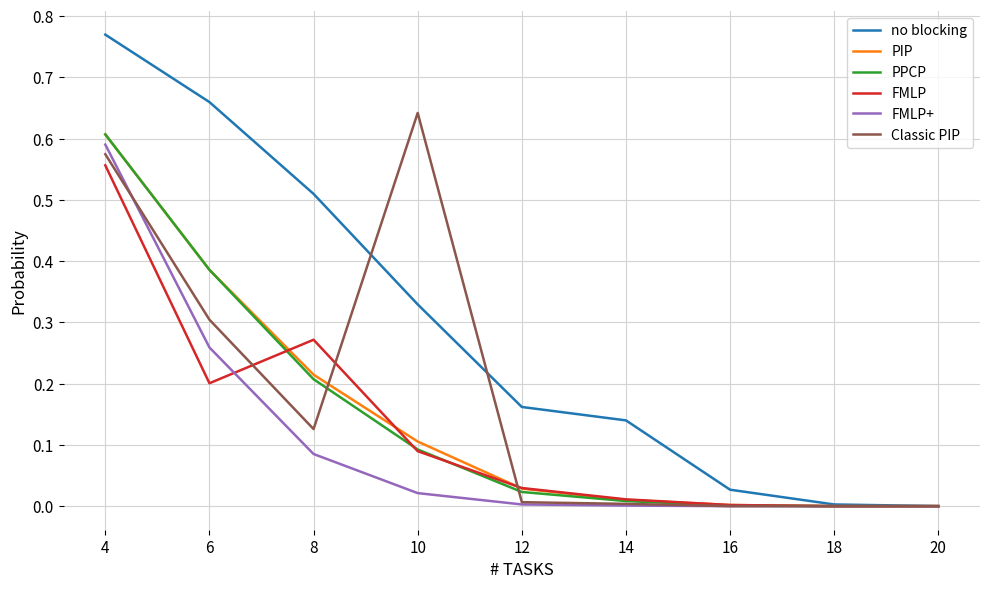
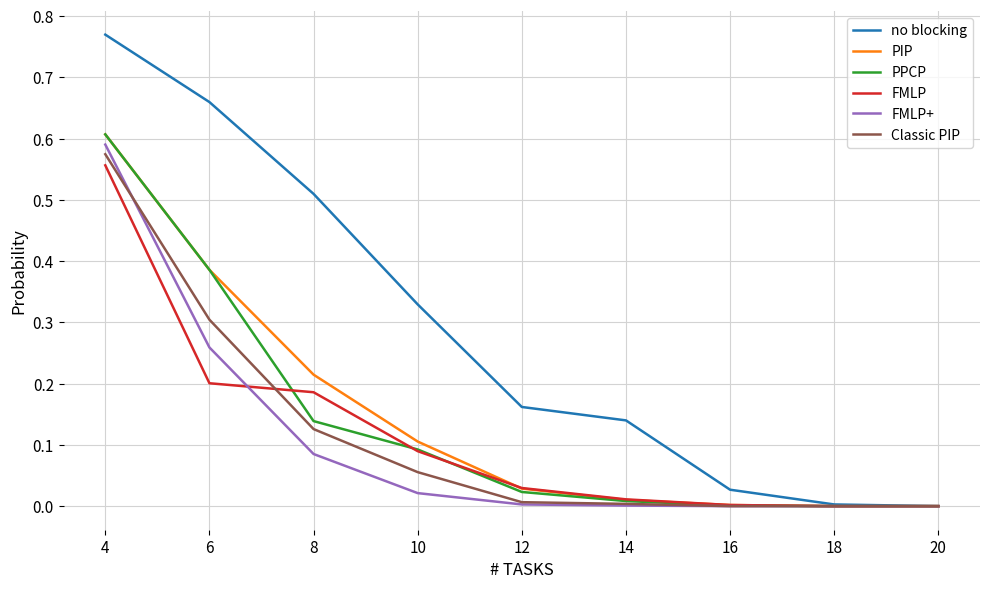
PPCP, 8: 0.21 -> 0.14
FMLP, 8: 0.27 -> 0.19
Classic PIP, 10: 0.64 -> 0.06
